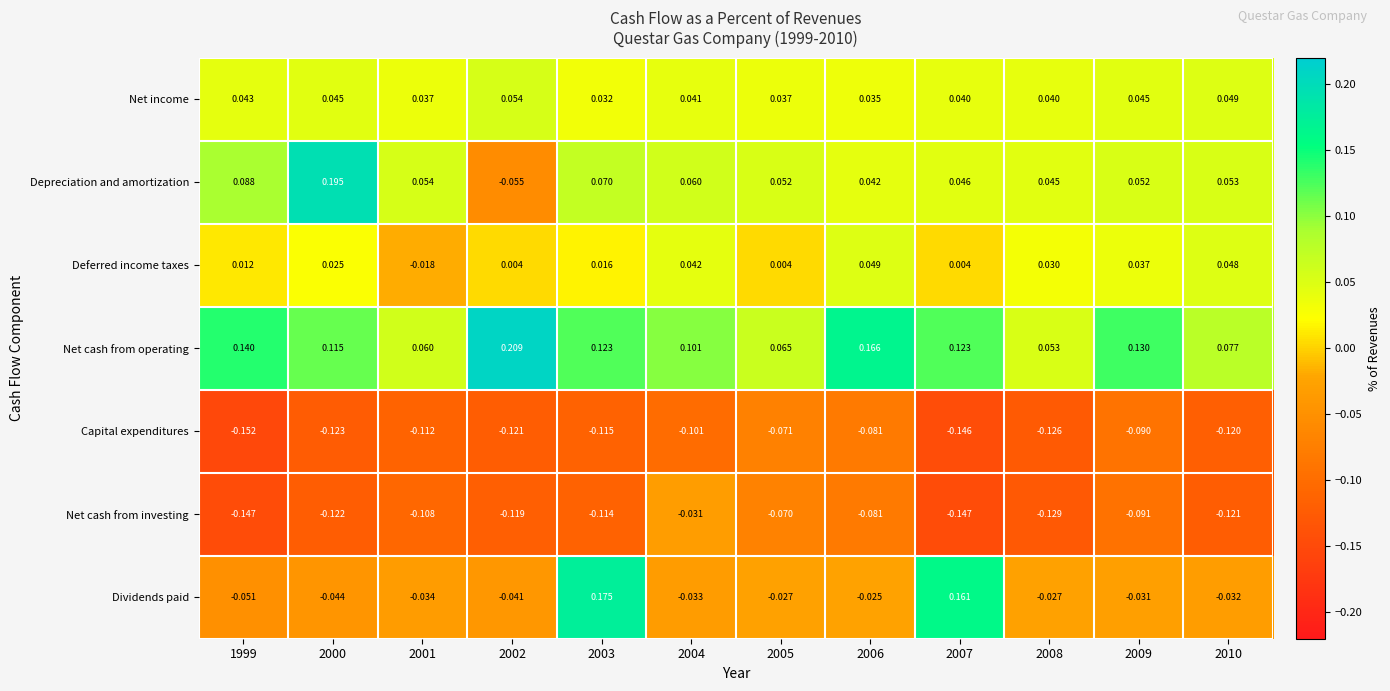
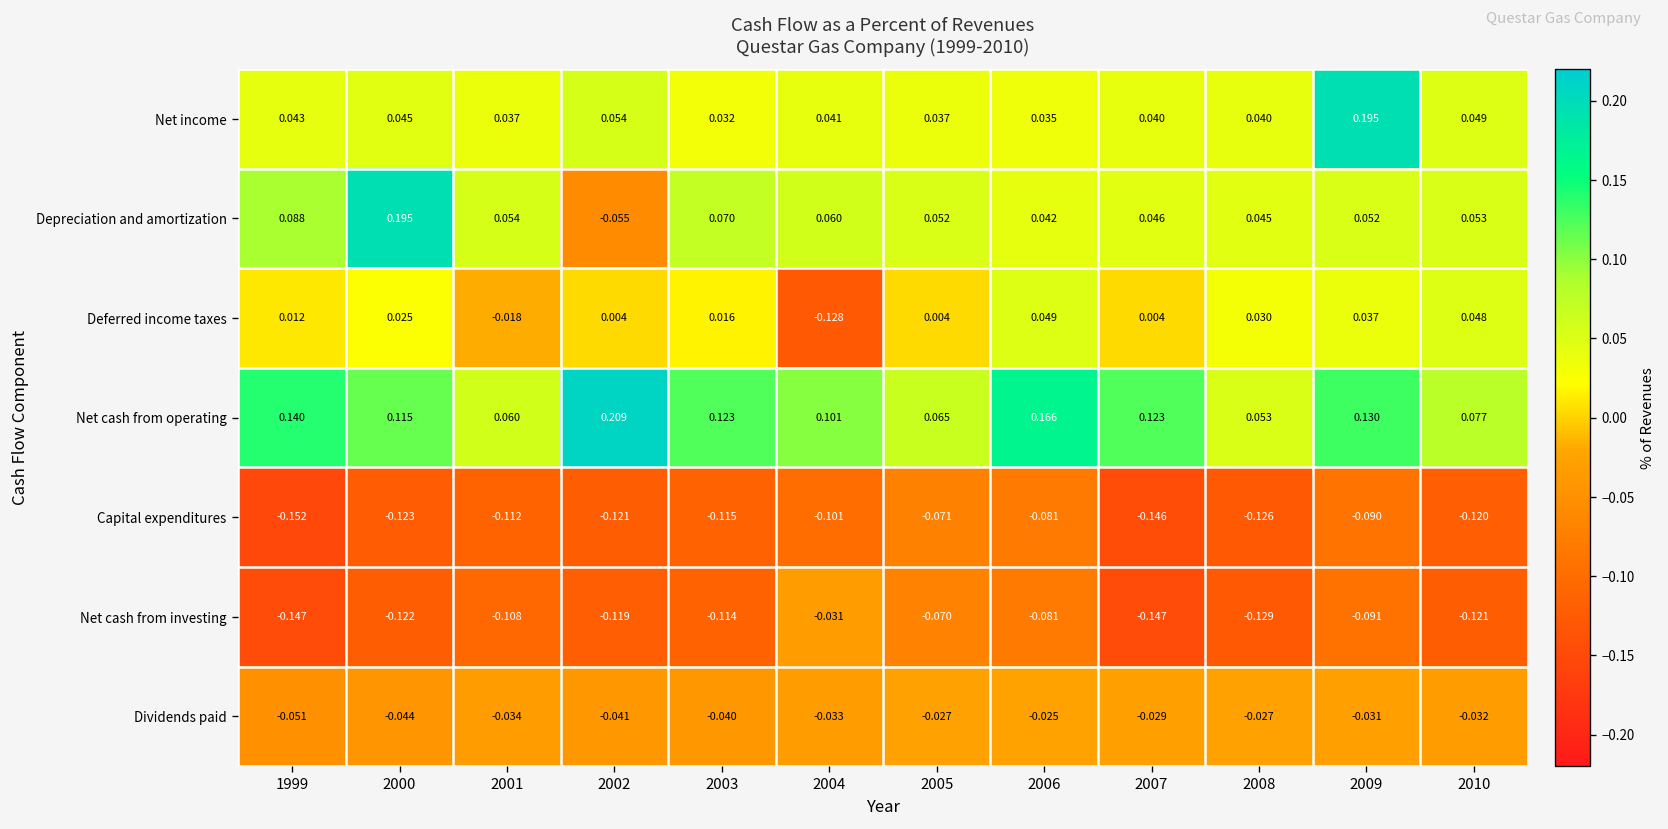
Net income, 2009: 0.045 -> 0.195
Deferred income taxes, 2004: 0.042 -> -0.128
Dividends paid, 2003: 0.175 -> -0.040
Dividends paid, 2007: 0.161 -> -0.029
